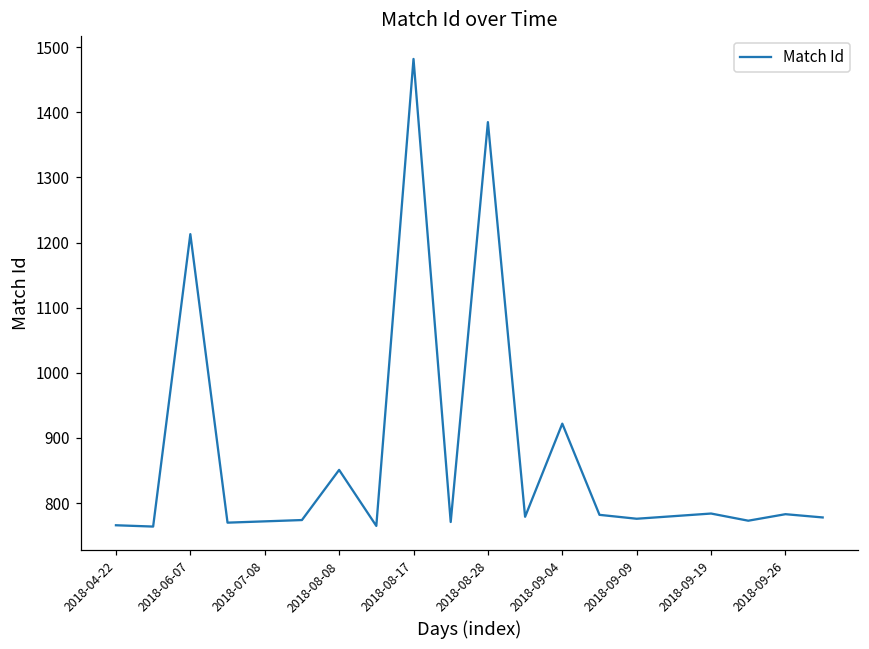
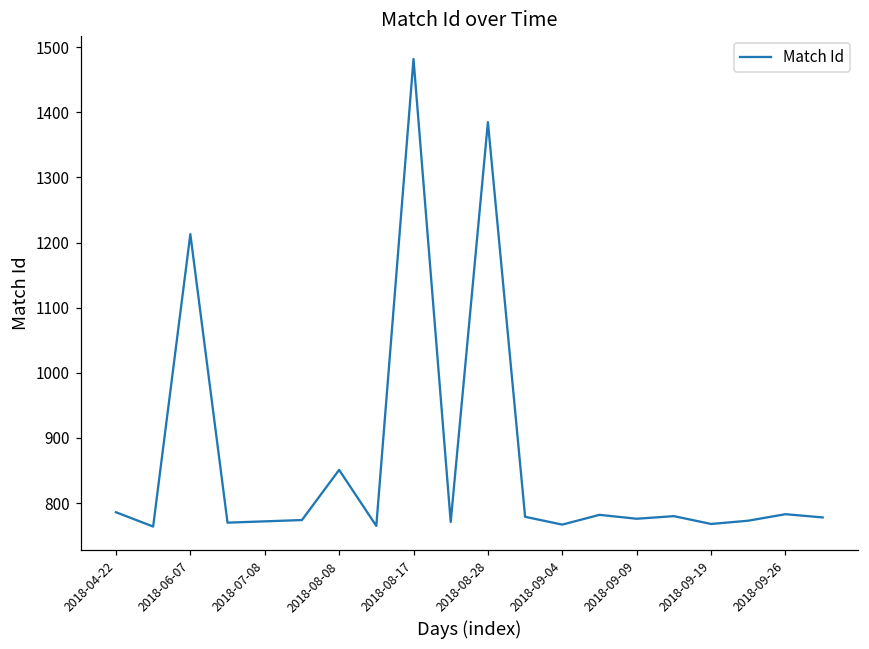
2018-04-22: 770 -> 790
2018-09-04: 920 -> 770
2018-09-19: 780 -> 770
